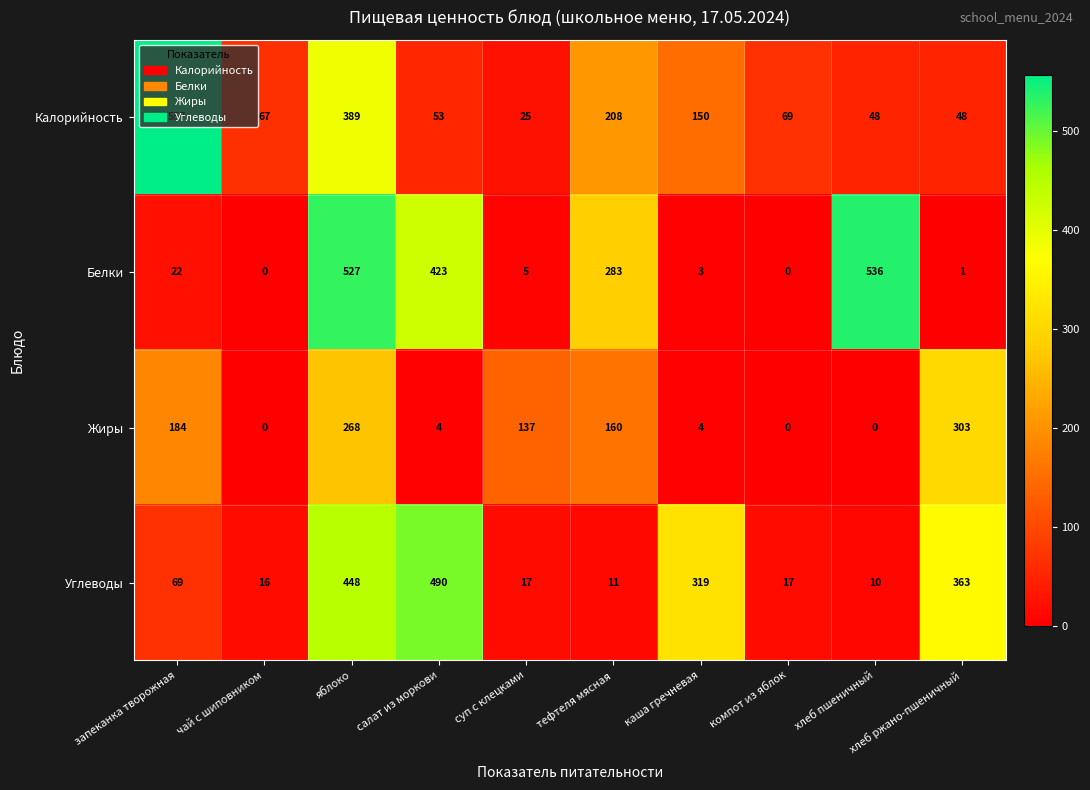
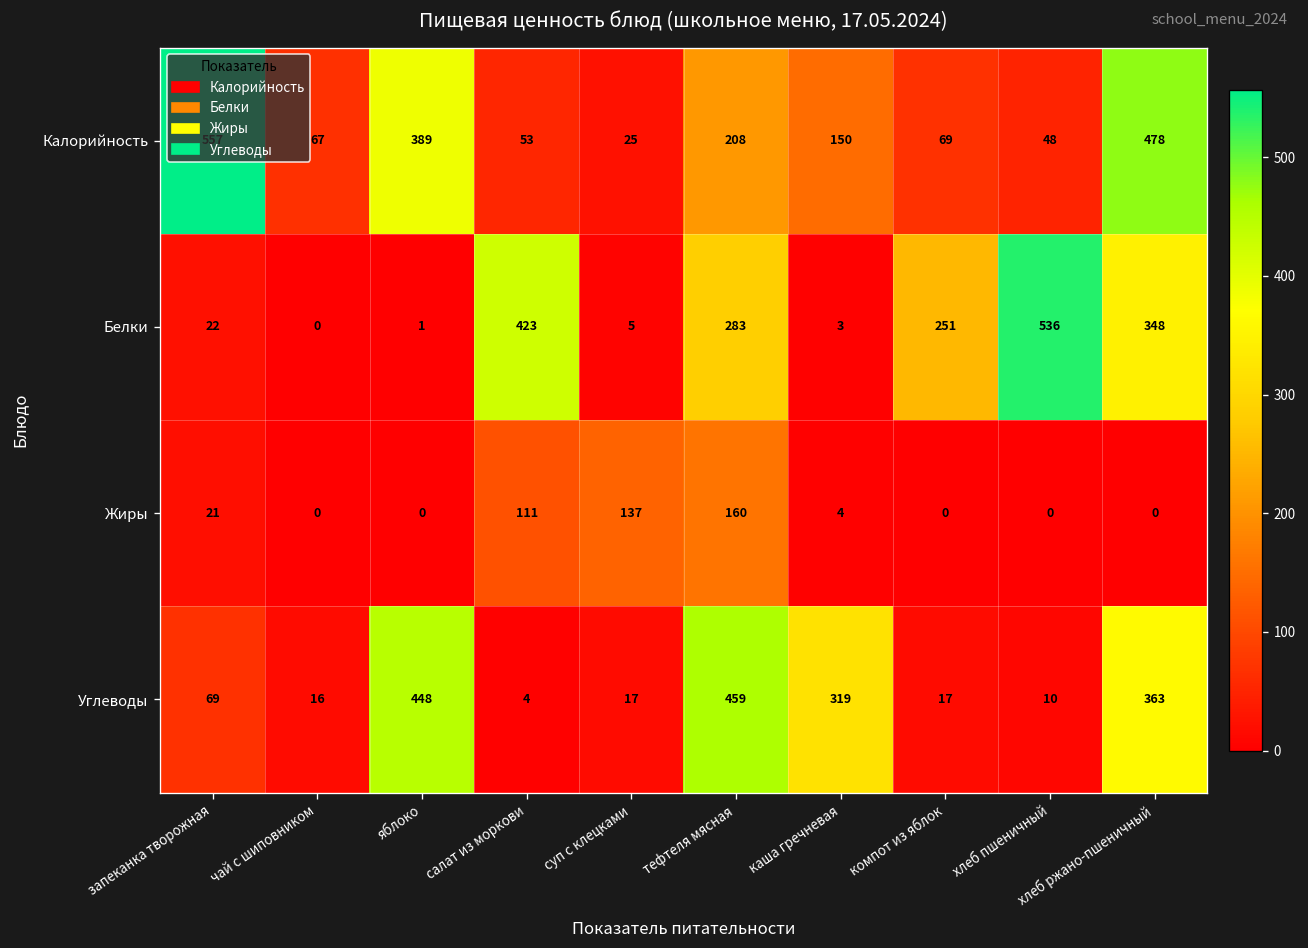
Калорийность, хлеб ржано-пшеничный: 48 -> 478
Белки, яблоко: 527 -> 1
Белки, компот из яблок: 0 -> 251
Белки, хлеб ржано-пшеничный: 1 -> 348
Жиры, запеканка творожная: 184 -> 21
Жиры, яблоко: 268 -> 0
Жиры, салат из моркови: 4 -> 111
Жиры, хлеб ржано-пшеничный: 303 -> 0
Углеводы, салат из моркови: 490 -> 4
Углеводы, тефтеля мясная: 11 -> 459
